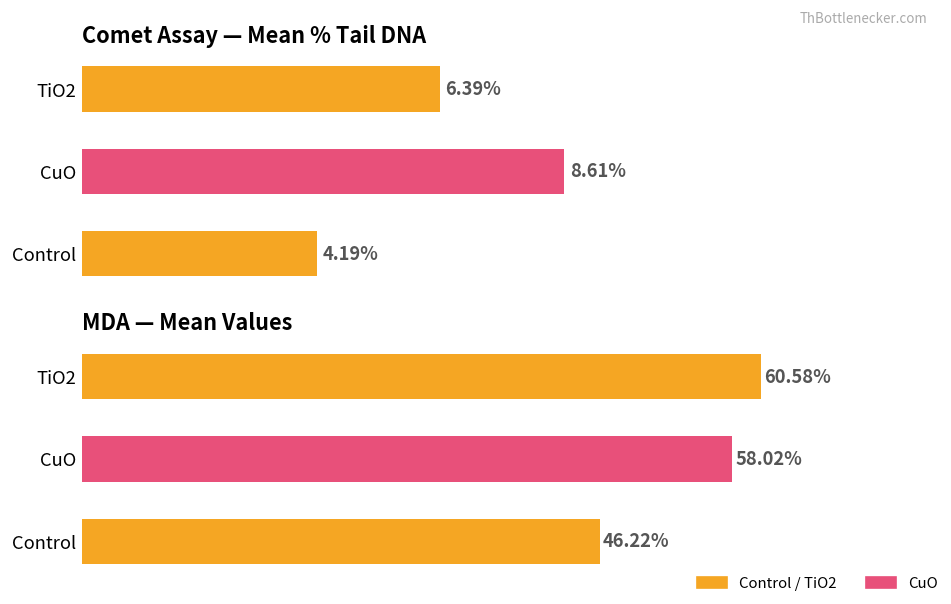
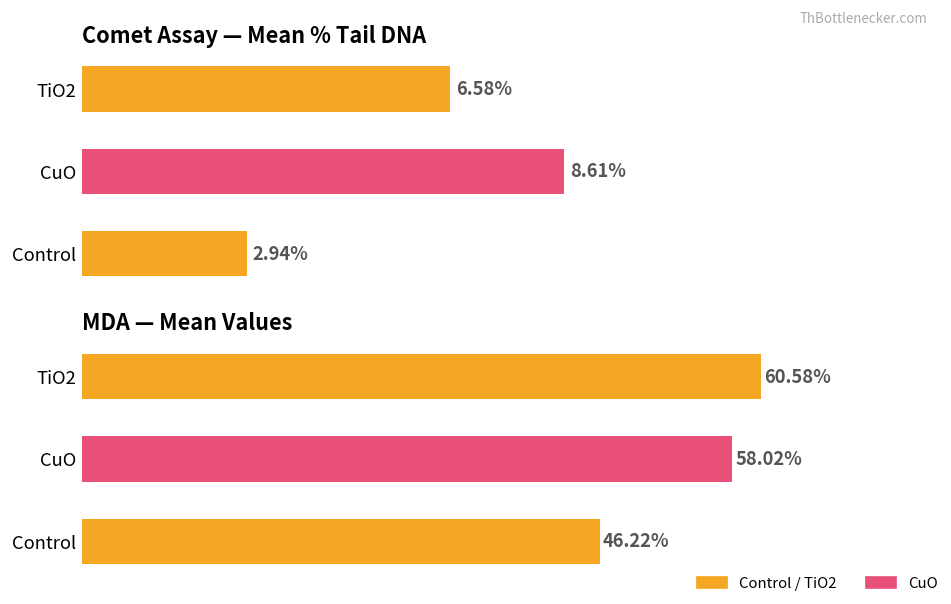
Comet Assay — Mean % Tail DNA, TiO2: 6.39% -> 6.58%
Comet Assay — Mean % Tail DNA, Control: 4.19% -> 2.94%
